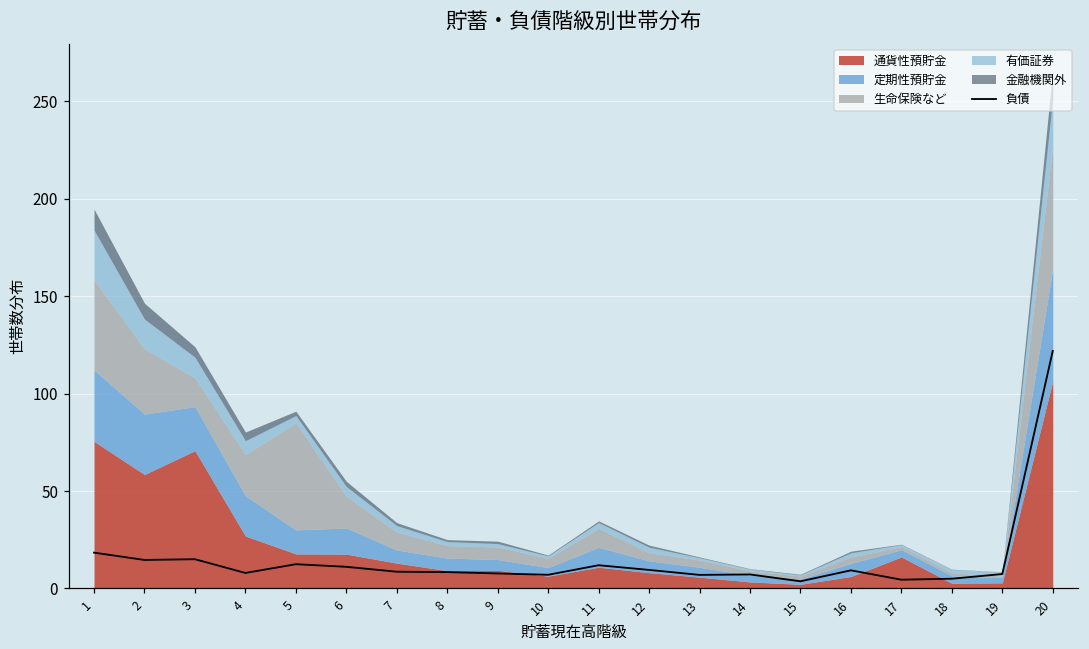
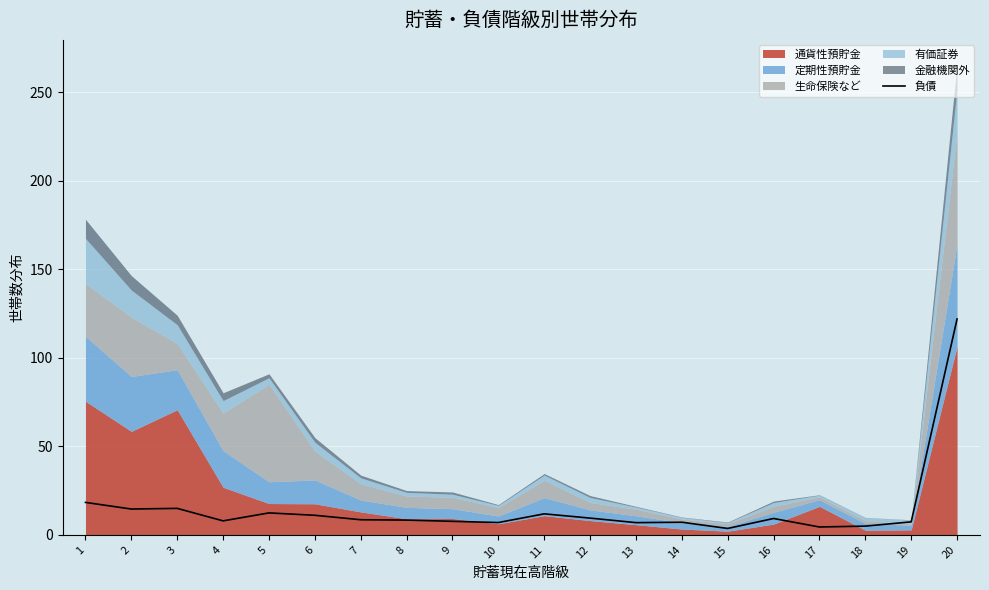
生命保険など, 1: 46 -> 30
